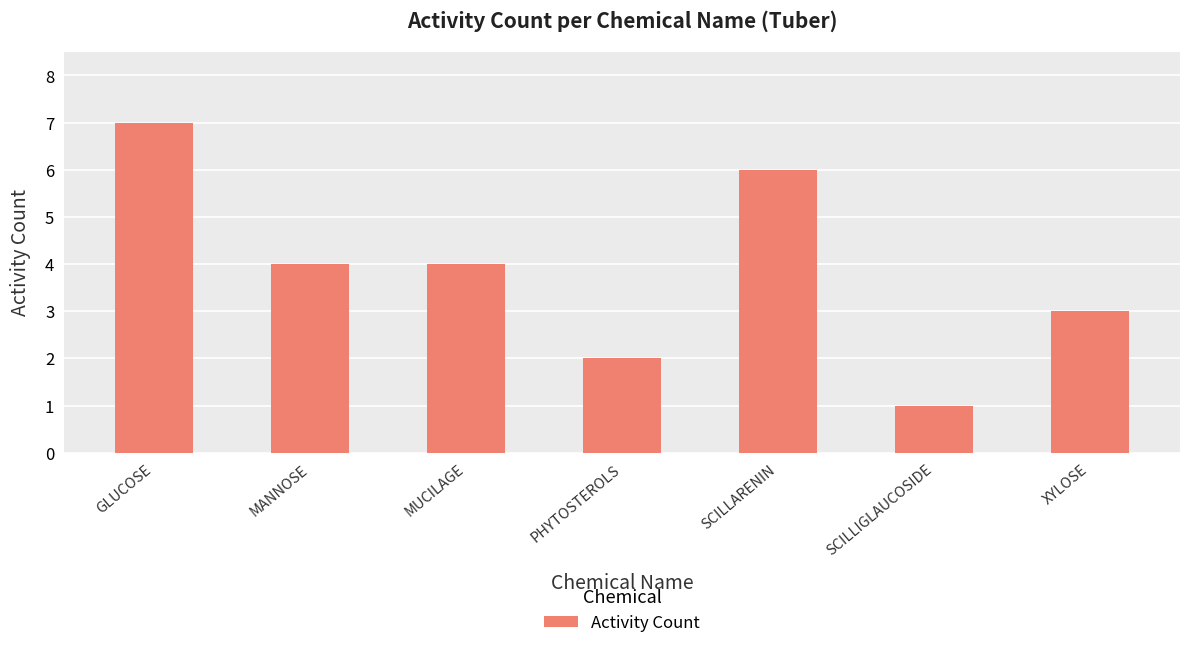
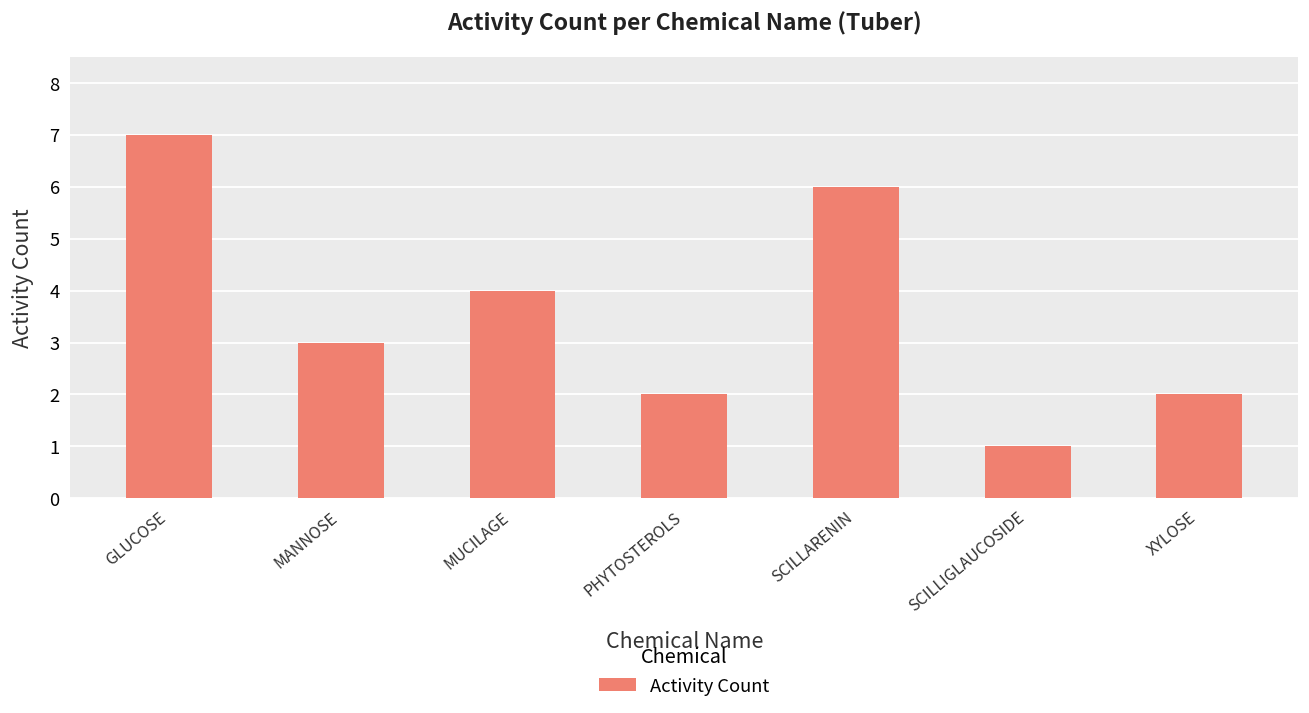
MANNOSE: 4 -> 3
XYLOSE: 3 -> 2
